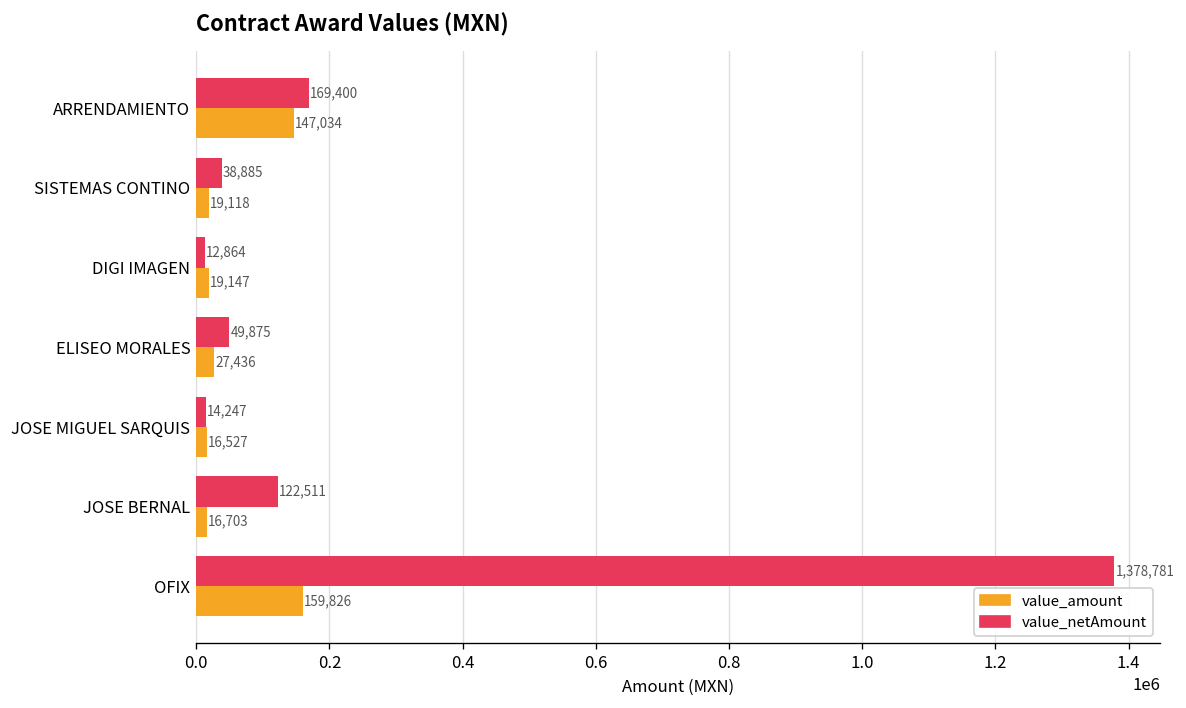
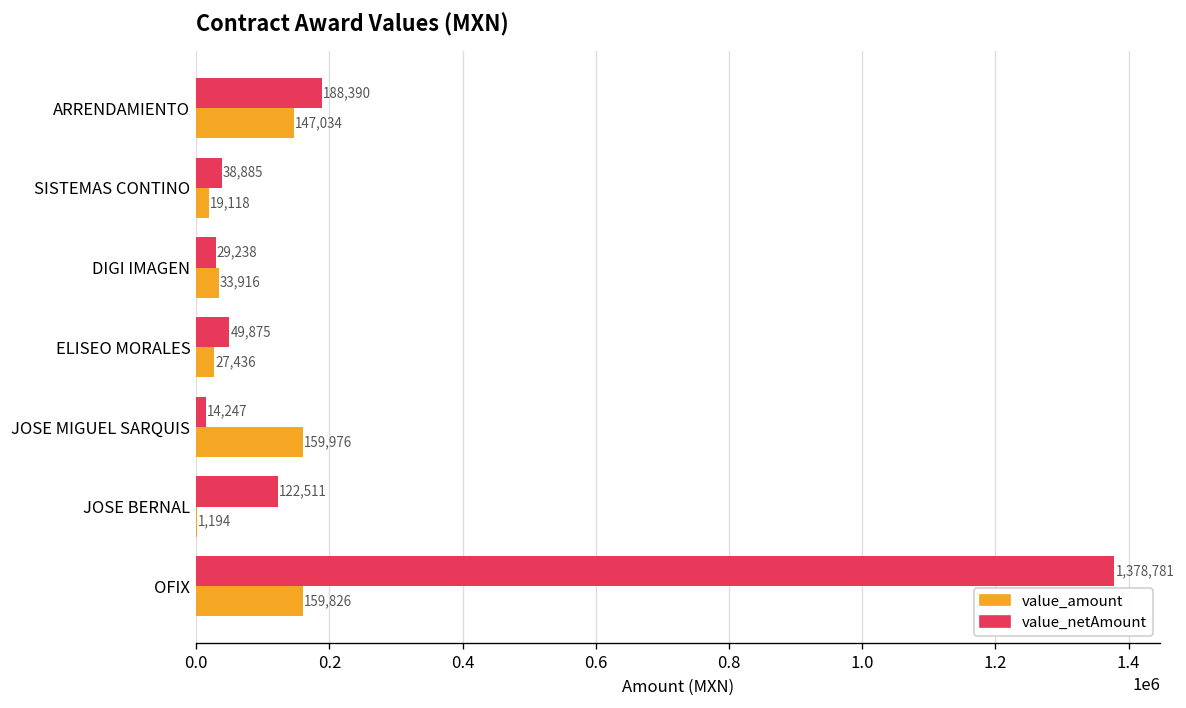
value_netAmount, ARRENDAMIENTO: 169,400 -> 188,390
value_netAmount, DIGI IMAGEN: 12,864 -> 29,238
value_amount, DIGI IMAGEN: 19,147 -> 33,916
value_amount, JOSE MIGUEL SARQUIS: 16,527 -> 159,976
value_amount, JOSE BERNAL: 16,703 -> 1,194
